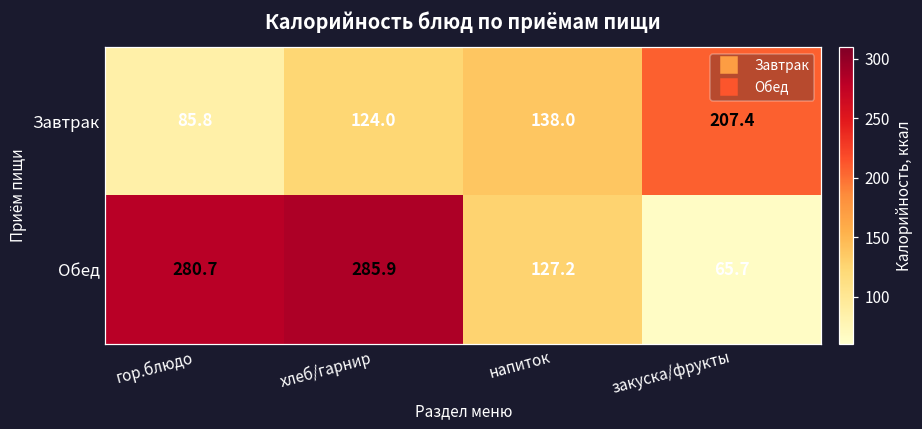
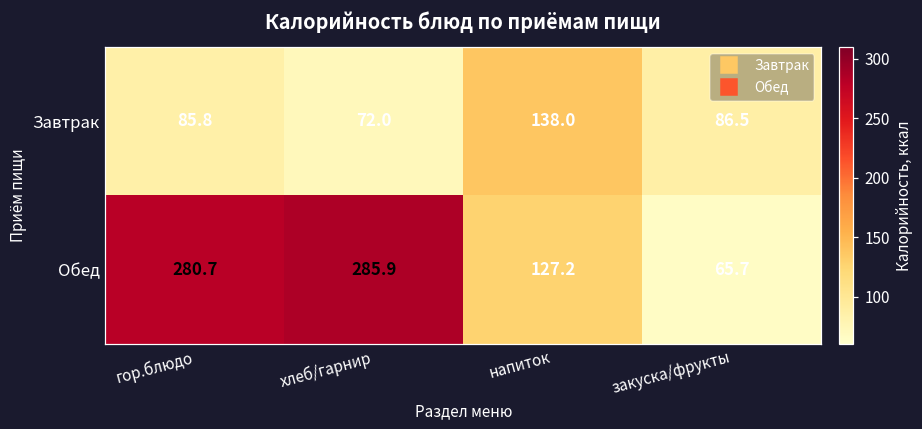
Завтрак, хлеб/гарнир: 124.0 -> 72.0
Завтрак, закуска/фрукты: 207.4 -> 86.5
